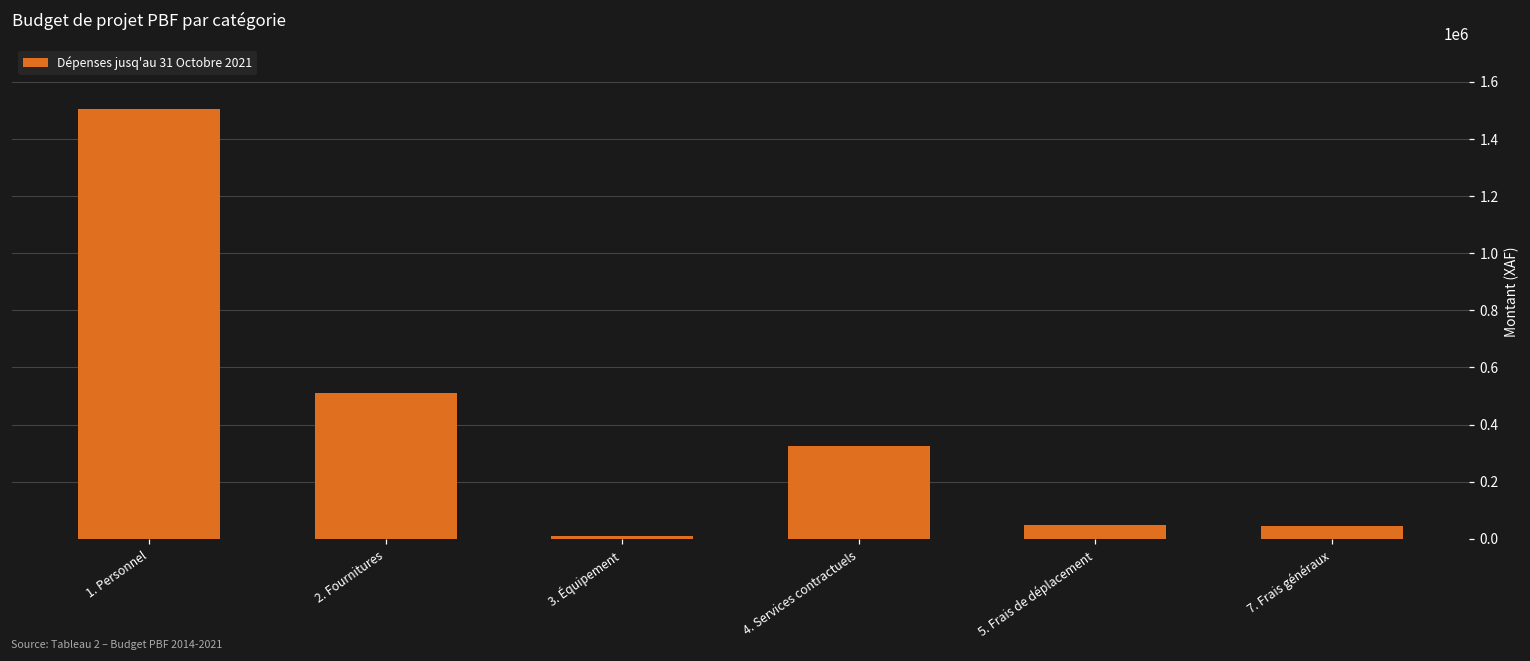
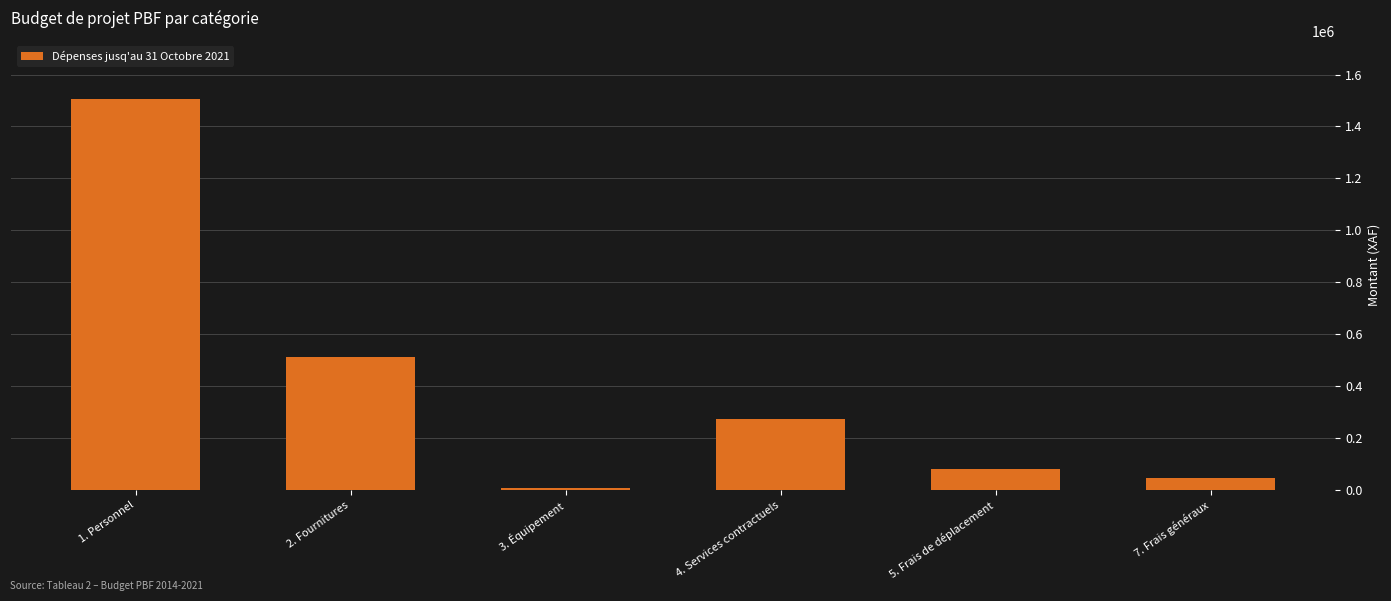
4. Services contractuels: 320000 -> 270000
5. Frais de déplacement: 50000 -> 80000
